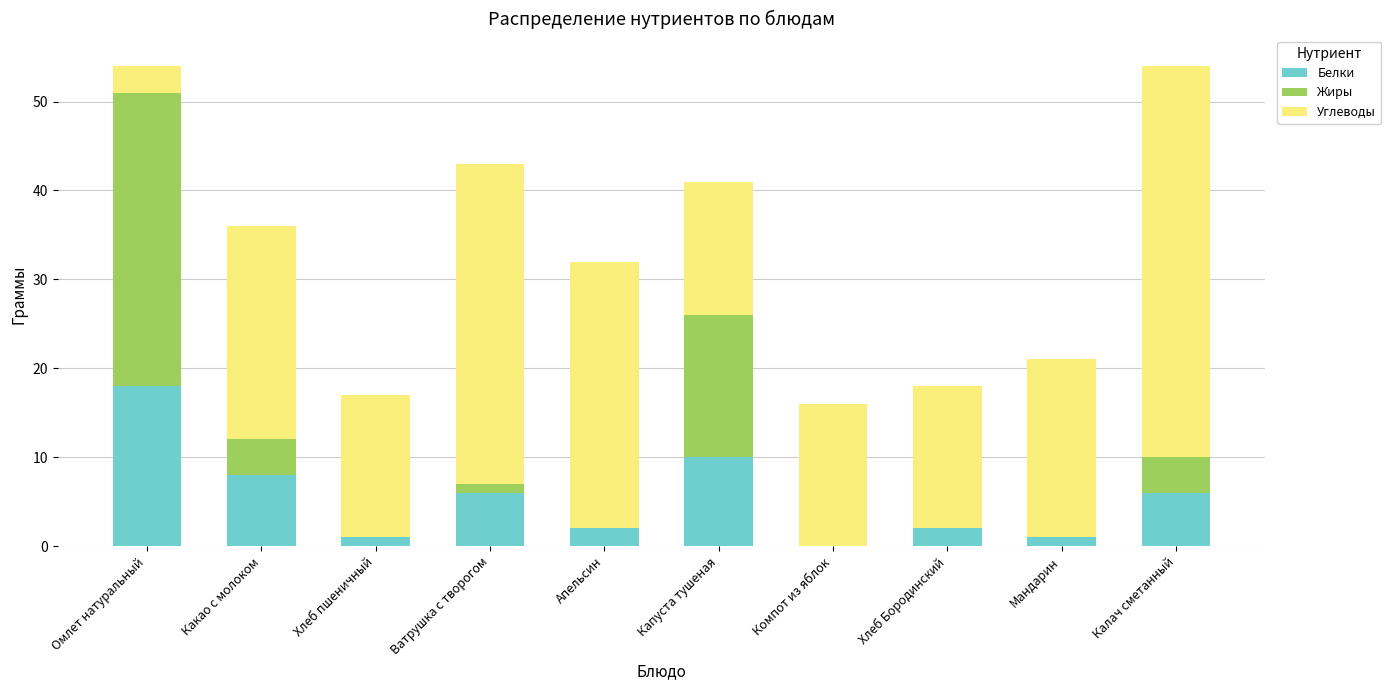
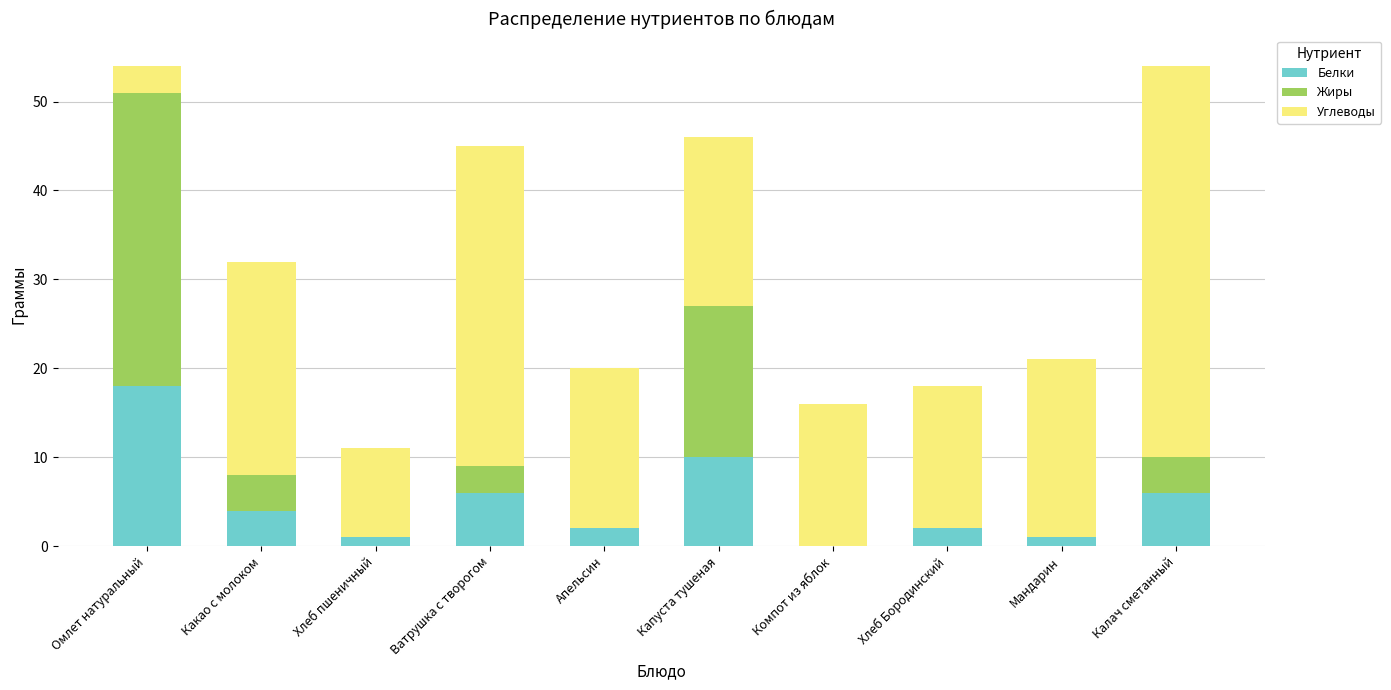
Белки, Какао с молоком: 8 -> 4
Углеводы, Хлеб пшеничный: 16 -> 10
Жиры, Ватрушка с творогом: 1 -> 3
Углеводы, Апельсин: 30 -> 18
Жиры, Капуста тушеная: 16 -> 17
Углеводы, Капуста тушеная: 15 -> 19
